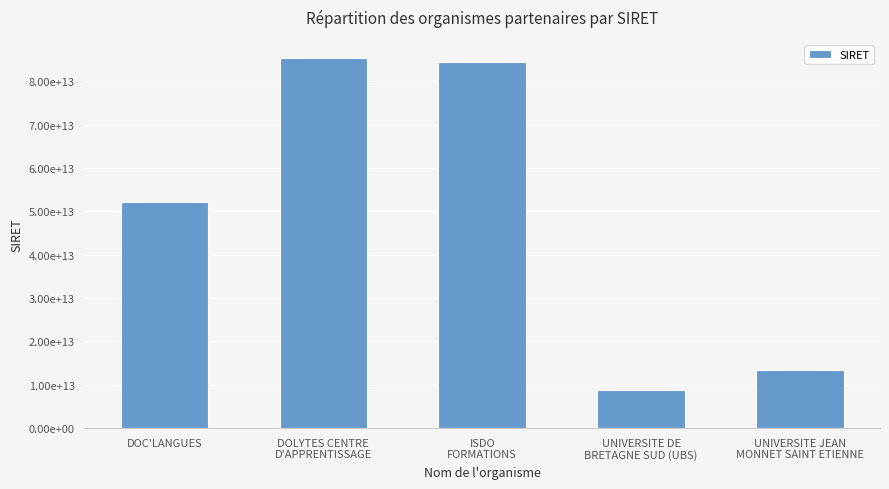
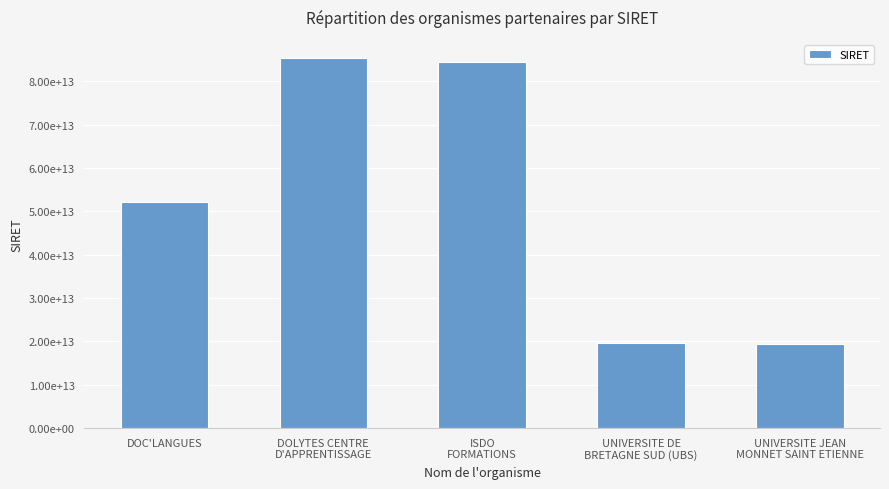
UNIVERSITE DE BRETAGNE SUD (UBS): 9000000000000 -> 20000000000000
UNIVERSITE JEAN MONNET SAINT ETIENNE: 13000000000000 -> 19000000000000
